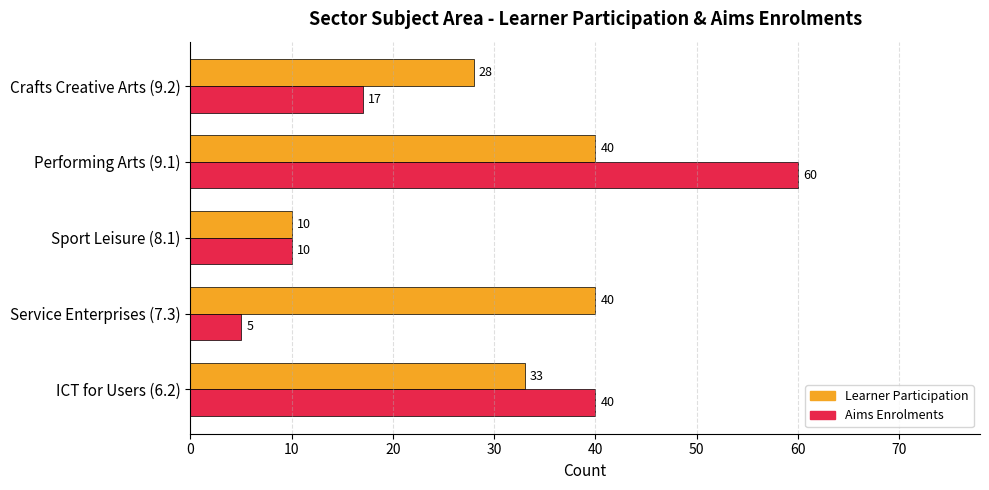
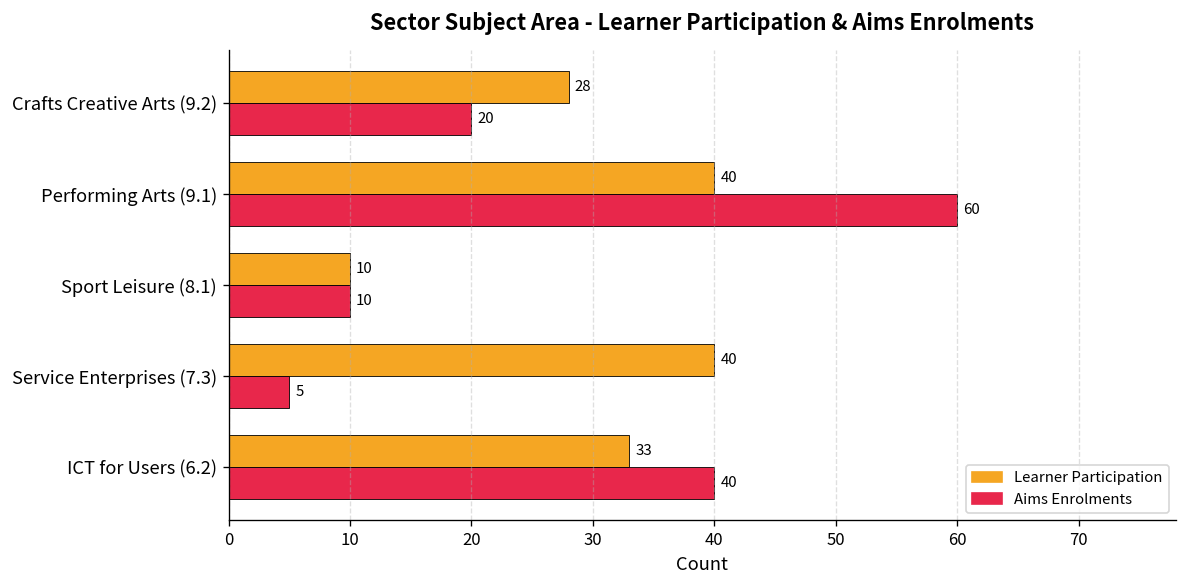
Aims Enrolments, Crafts Creative Arts (9.2): 17 -> 20
